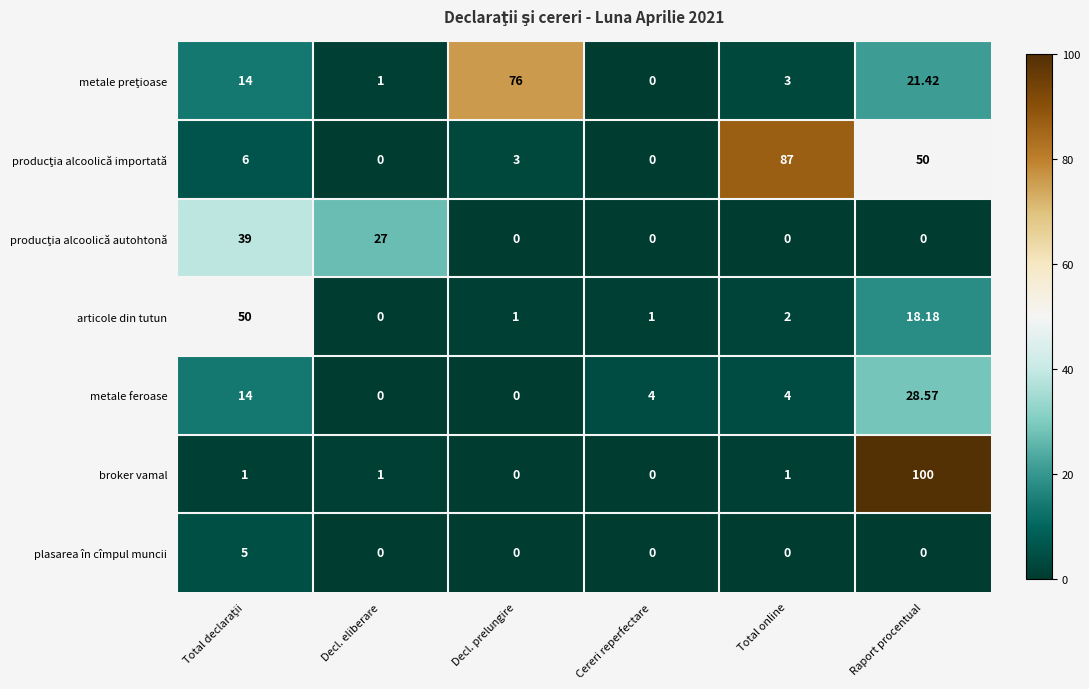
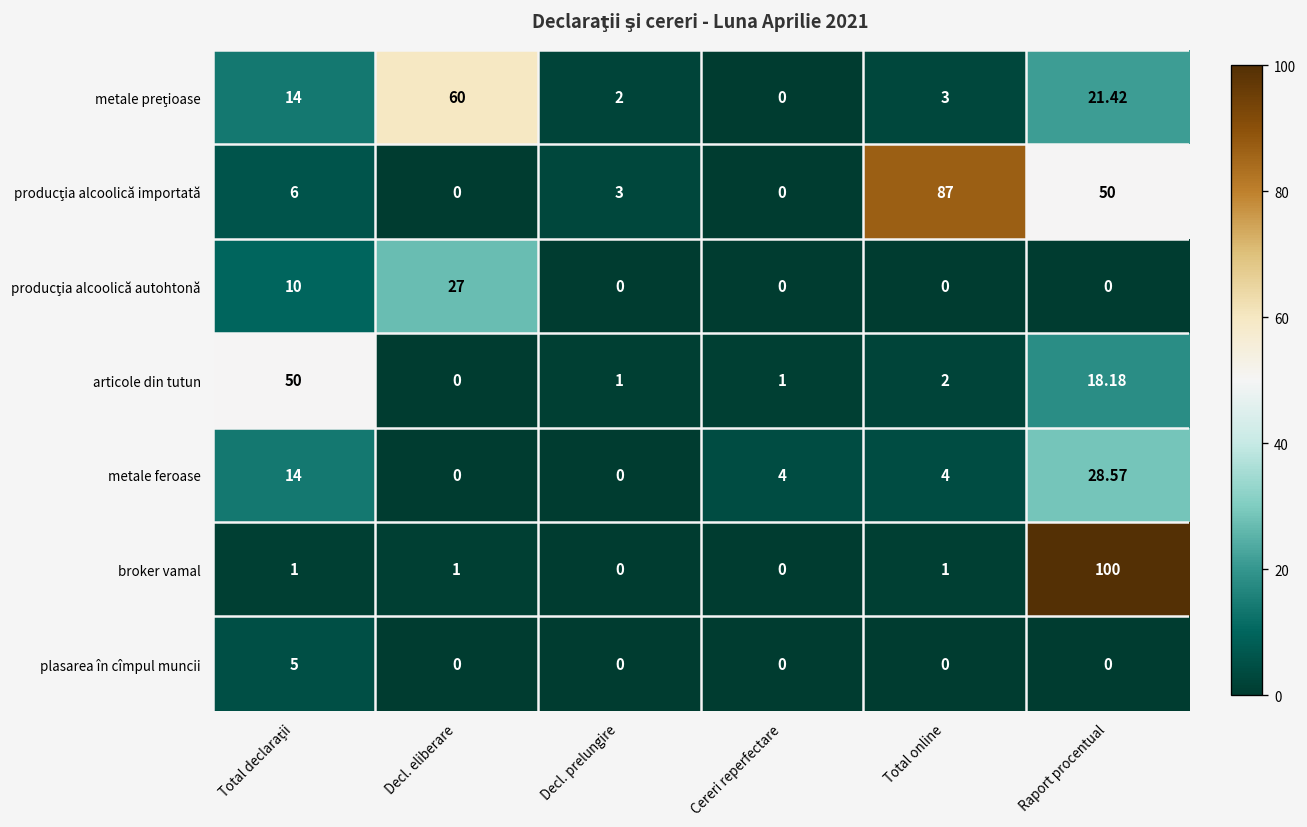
metale preţioase, Decl. eliberare: 1 -> 60
metale preţioase, Decl. prelungire: 76 -> 2
producţia alcoolică autohtonă, Total declaraţii: 39 -> 10
